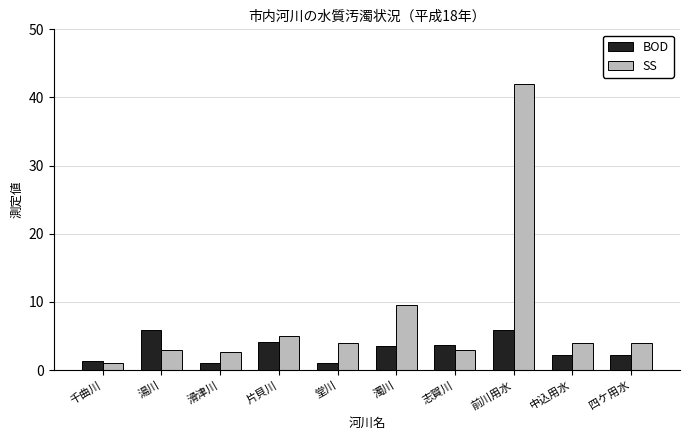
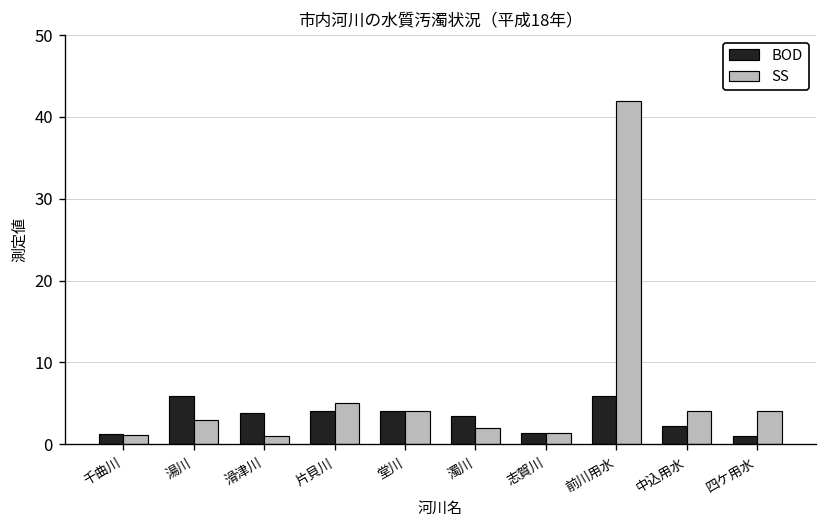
BOD, 滑津川: 1 -> 4
SS, 滑津川: 3 -> 1
BOD, 堂川: 1 -> 4
SS, 濁川: 10 -> 2
BOD, 志賀川: 4 -> 1
SS, 志賀川: 3 -> 1
BOD, 四ケ用水: 2 -> 1
